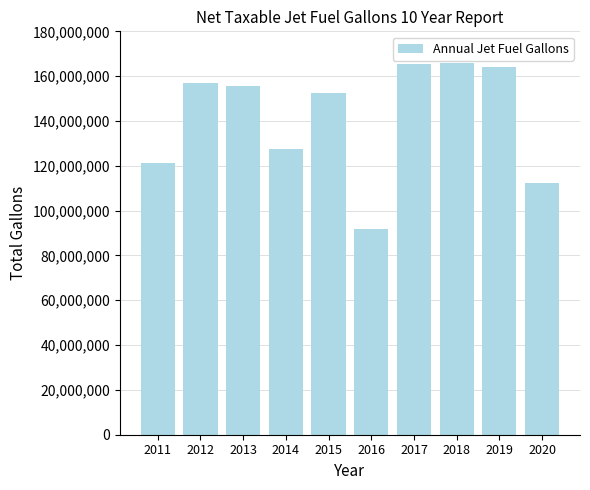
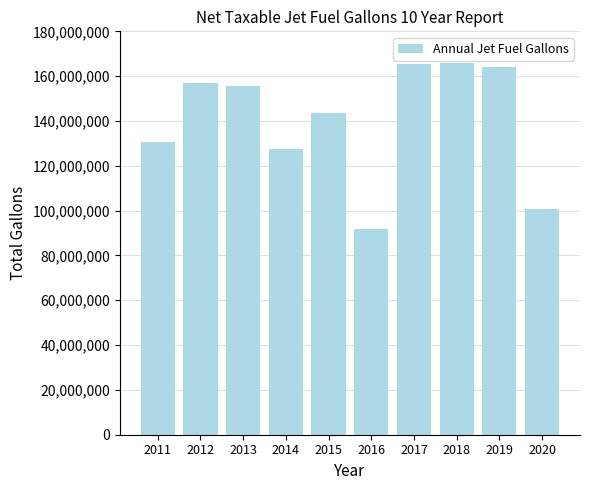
2011: 121,000,000 -> 131,000,000
2015: 153,000,000 -> 144,000,000
2020: 112,000,000 -> 101,000,000
